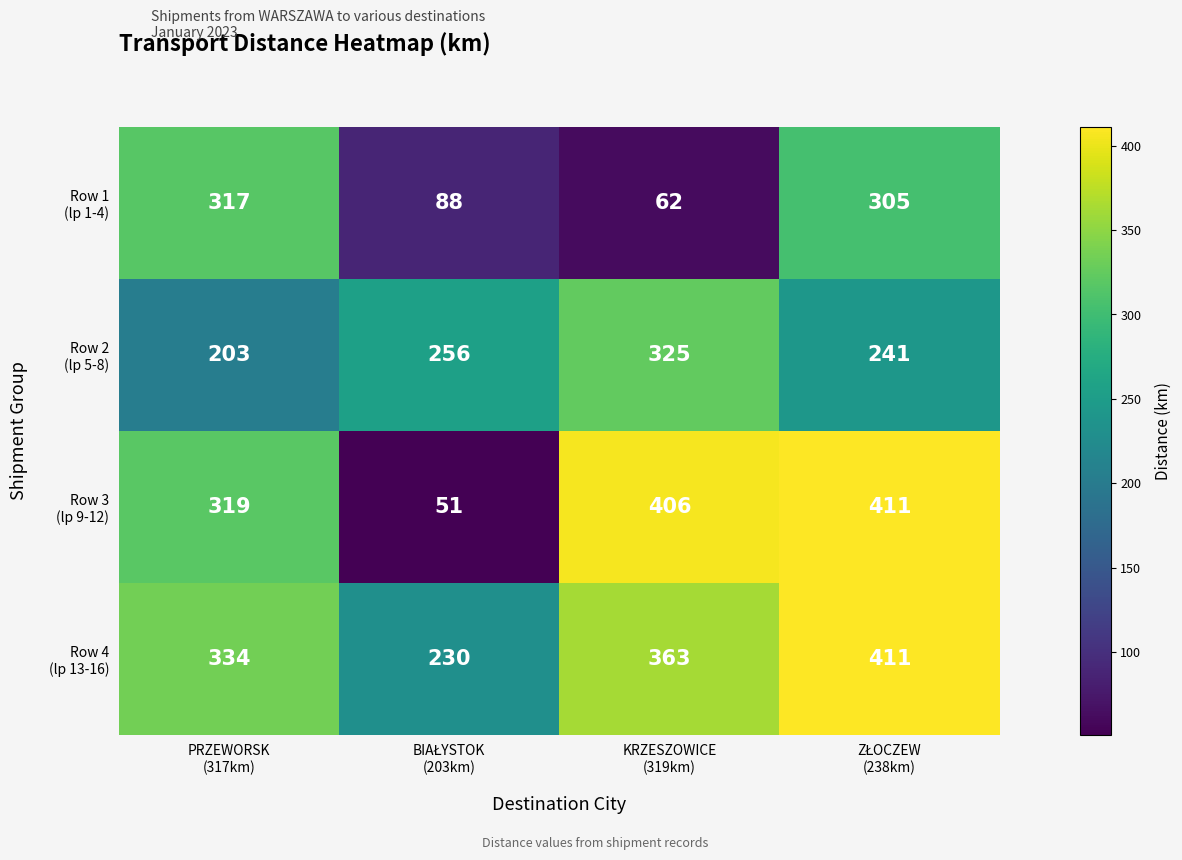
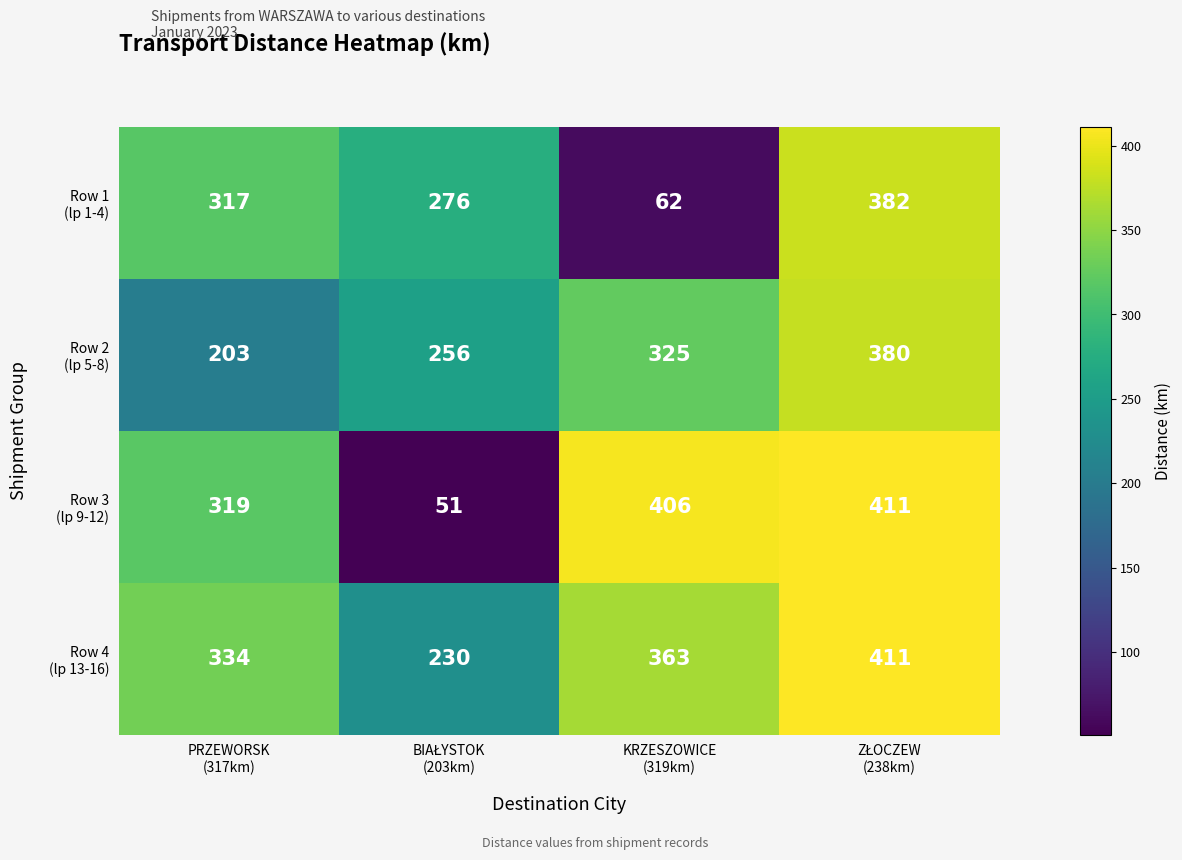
Row 1 (lp 1-4), BIAŁYSTOK (203km): 88 -> 276
Row 1 (lp 1-4), ZŁOCZEW (238km): 305 -> 382
Row 2 (lp 5-8), ZŁOCZEW (238km): 241 -> 380
